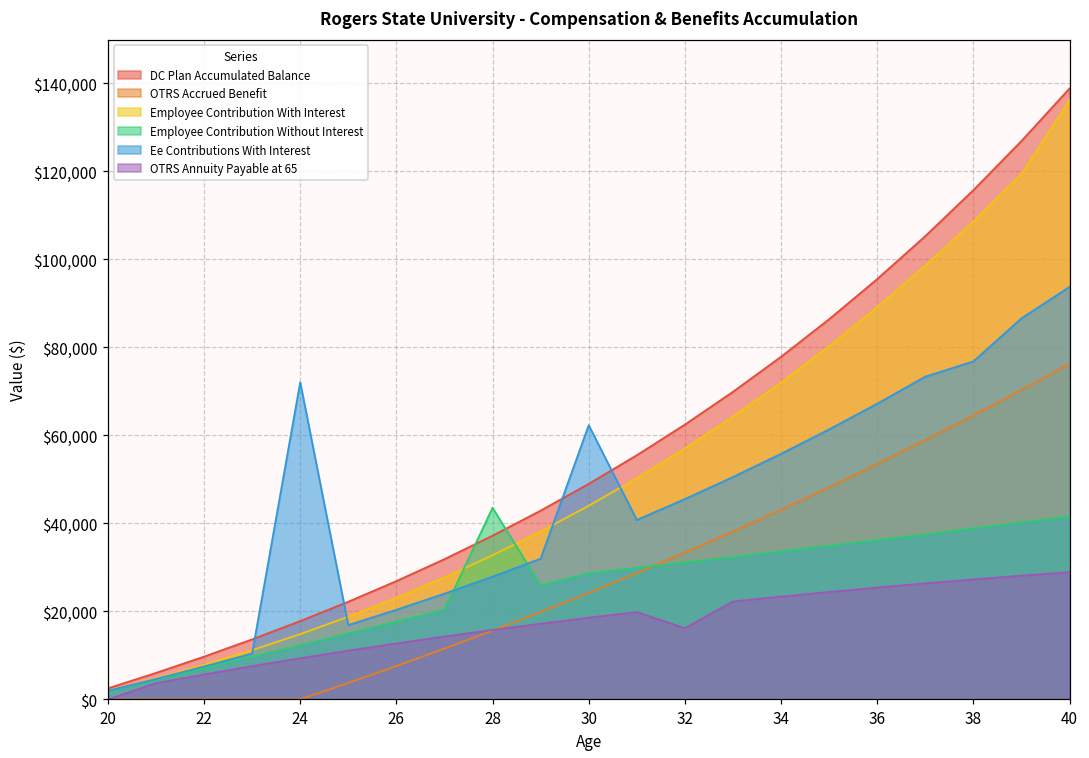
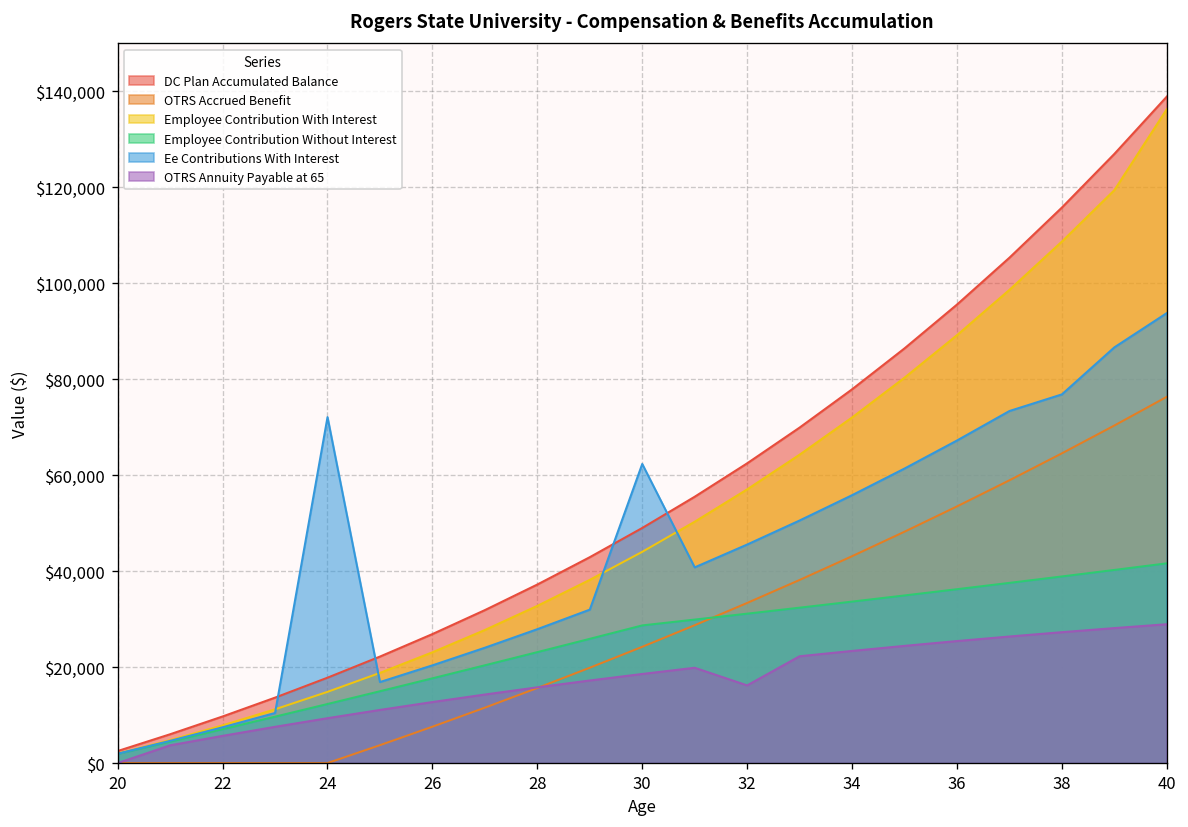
Employee Contribution Without Interest, 28: $44,000 -> $23,000
